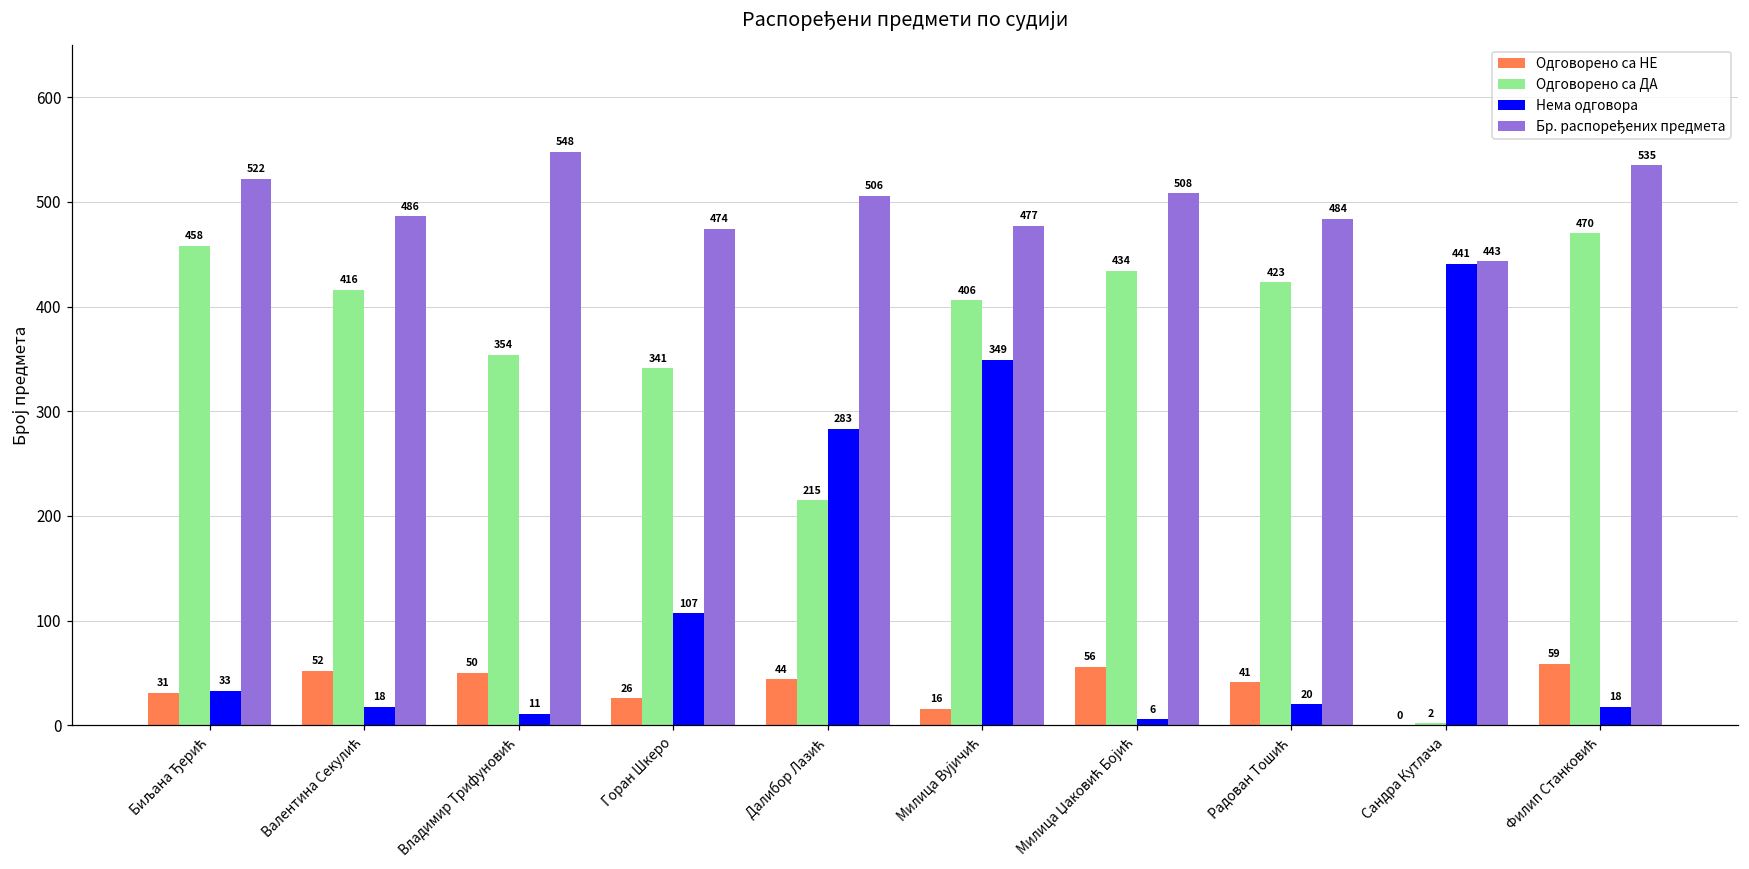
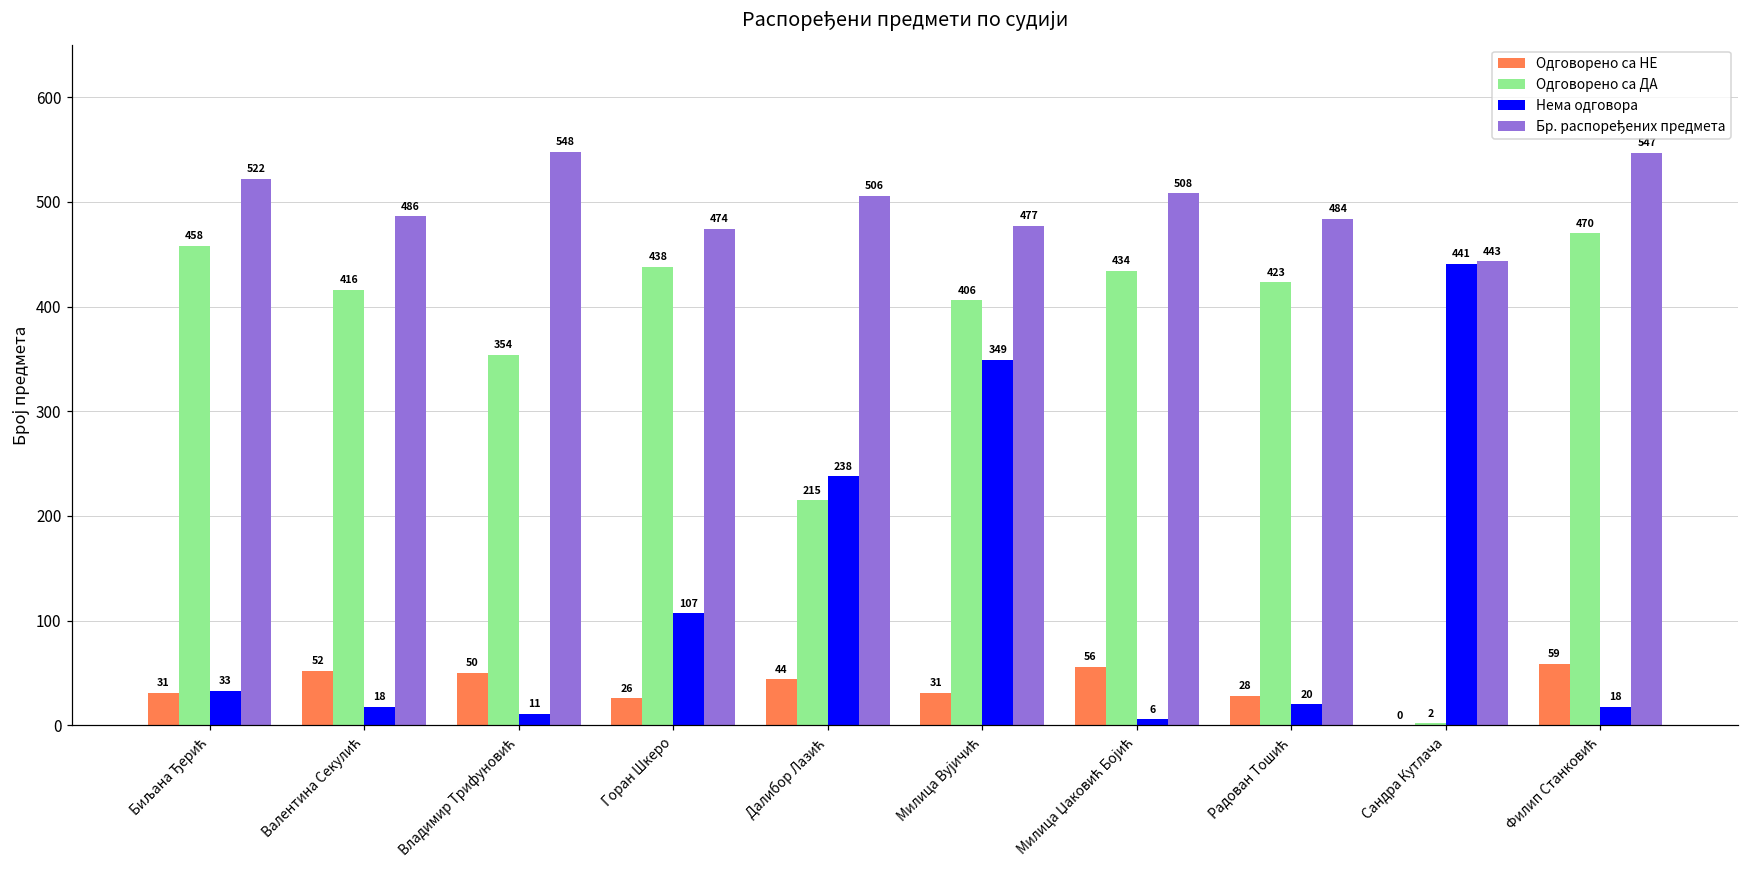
Одговорено са ДА, Горан Шкеро: 341 -> 438
Нема одговора, Далибор Лазић: 283 -> 238
Одговорено са НЕ, Милица Вујичић: 16 -> 31
Одговорено са НЕ, Радован Тошић: 41 -> 28
Бр. распоређених предмета, Филип Станковић: 540 -> 550
